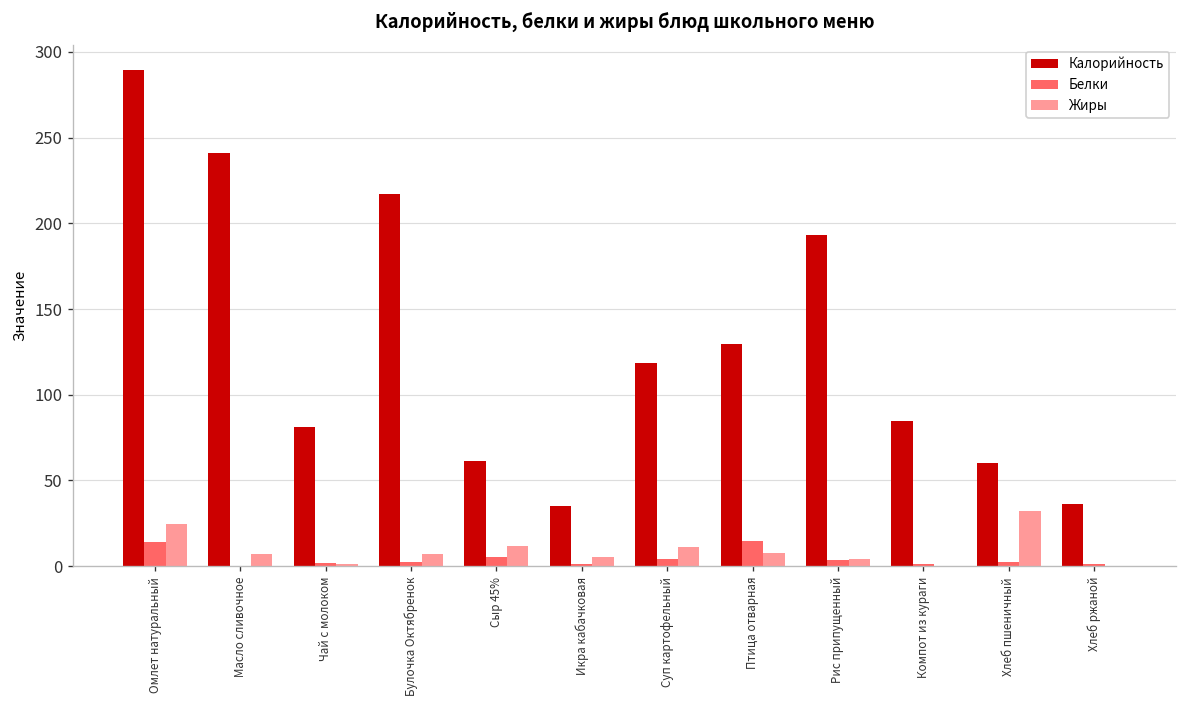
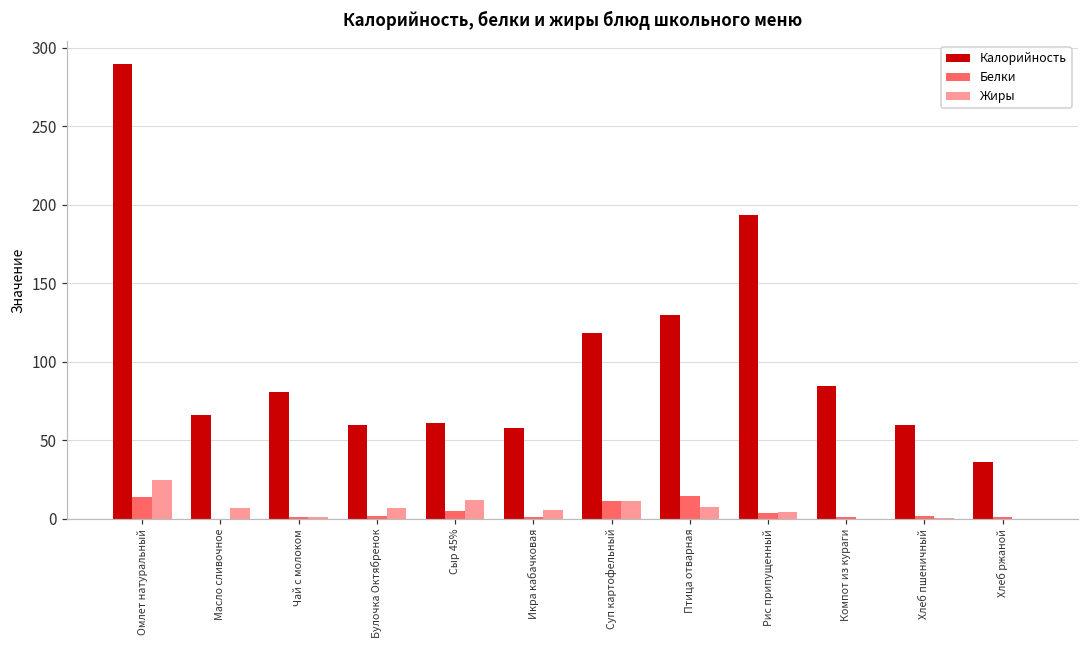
Калорийность, Масло сливочное: 241 -> 66
Калорийность, Булочка Октябренок: 217 -> 60
Калорийность, Икра кабачковая: 35 -> 58
Белки, Суп картофельный: 4 -> 12
Жиры, Хлеб пшеничный: 32 -> 0
